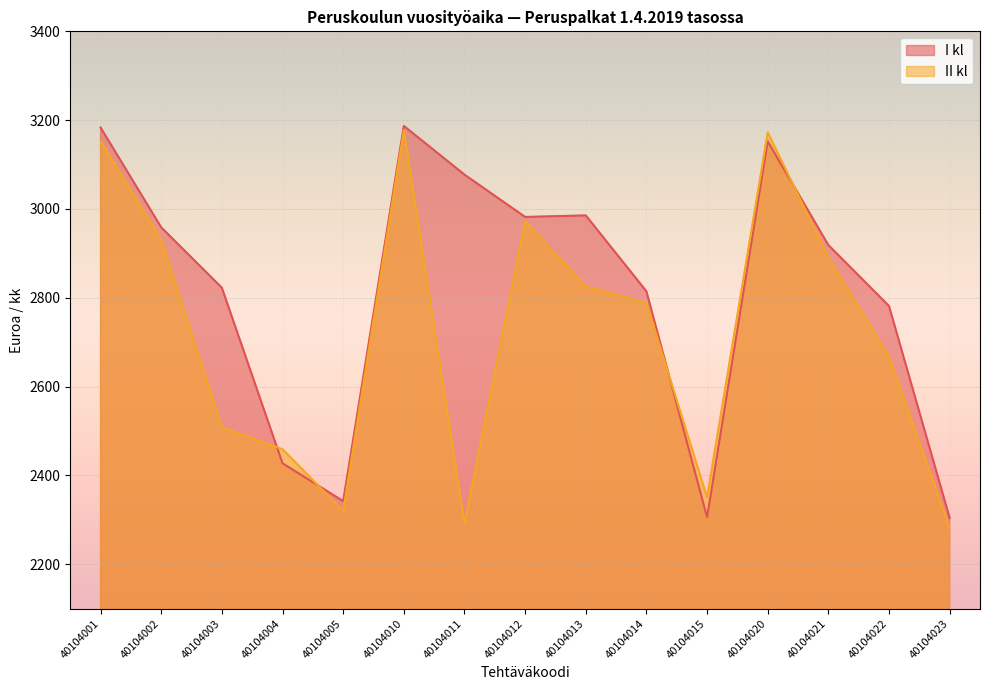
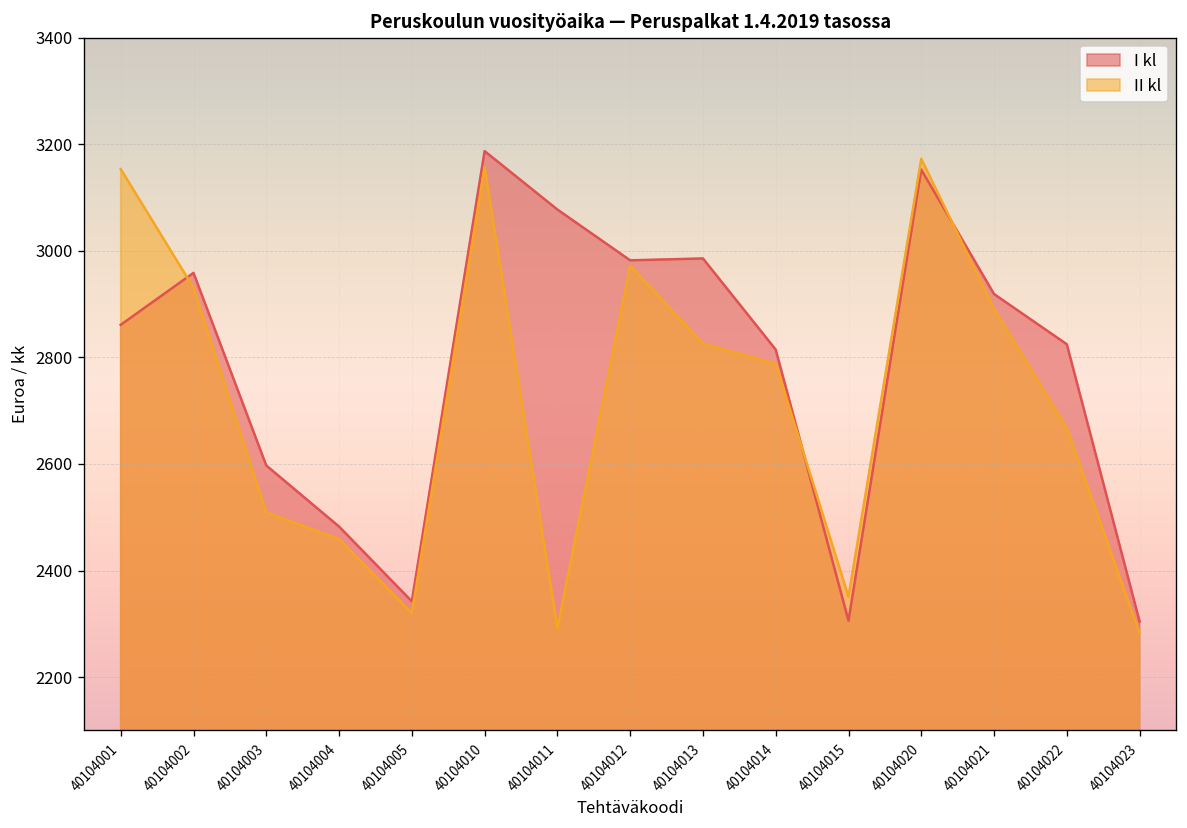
I kl, 40104001: 3180 -> 2860
I kl, 40104003: 2820 -> 2600
I kl, 40104004: 2430 -> 2480
II kl, 40104010: 3180 -> 3160
I kl, 40104022: 2780 -> 2820
